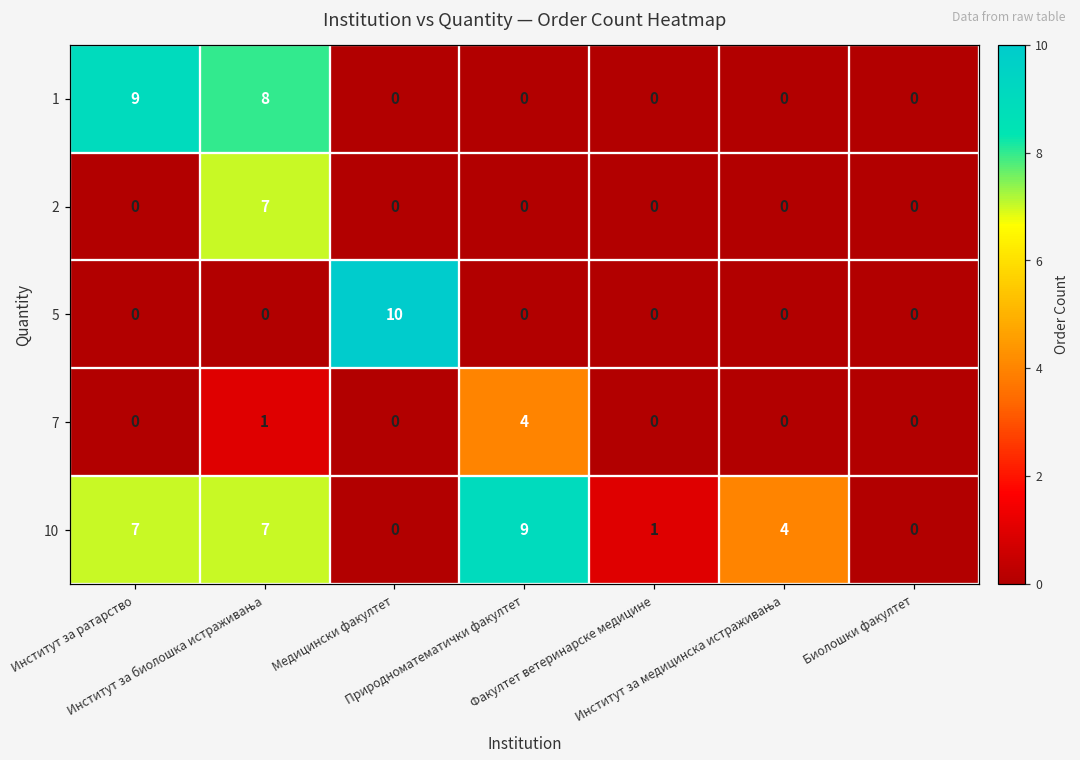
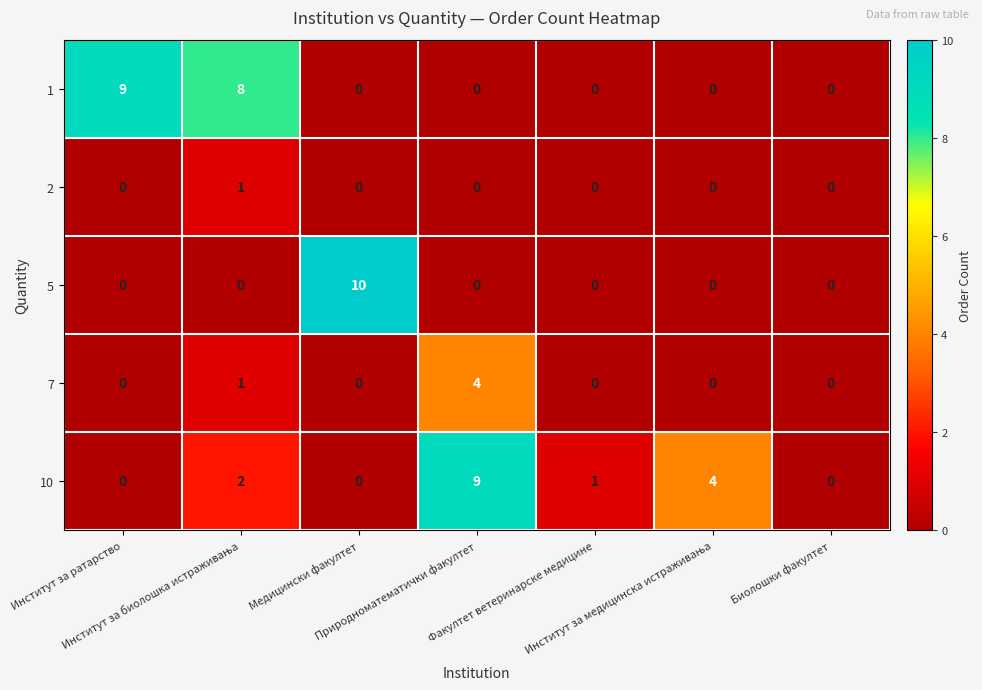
2, Институт за биолошка истраживања: 7 -> 1
10, Институт за ратарство: 7 -> 0
10, Институт за биолошка истраживања: 7 -> 2
